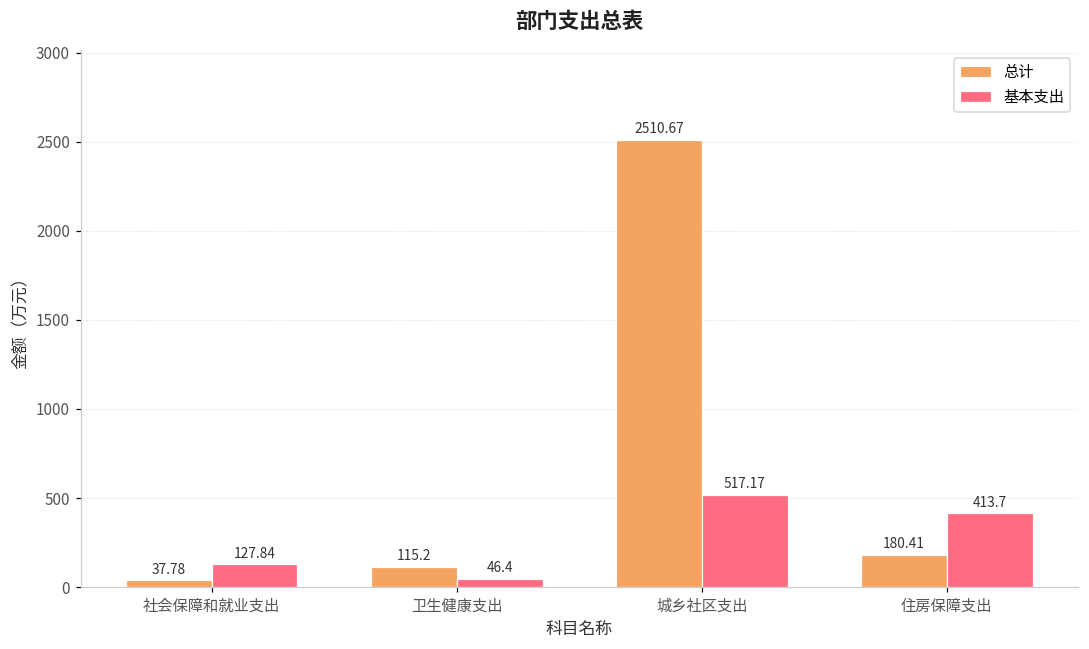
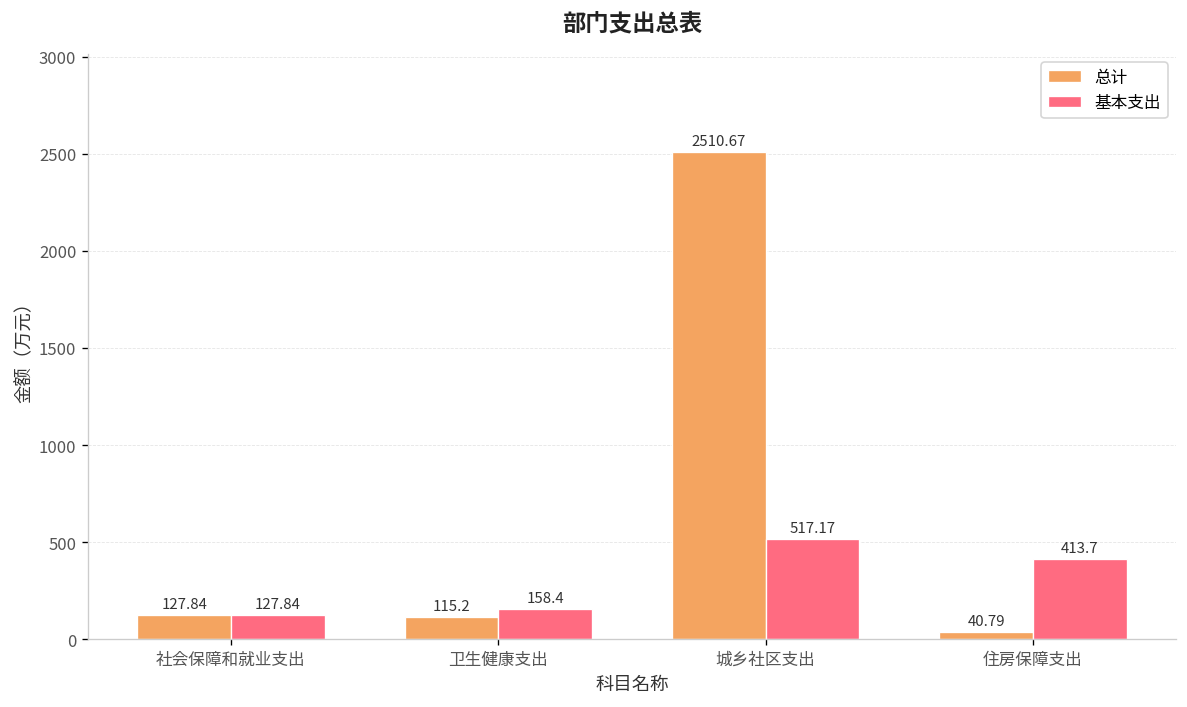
总计, 社会保障和就业支出: 37.78 -> 127.84
基本支出, 卫生健康支出: 46.4 -> 158.4
总计, 住房保障支出: 180.41 -> 40.79
